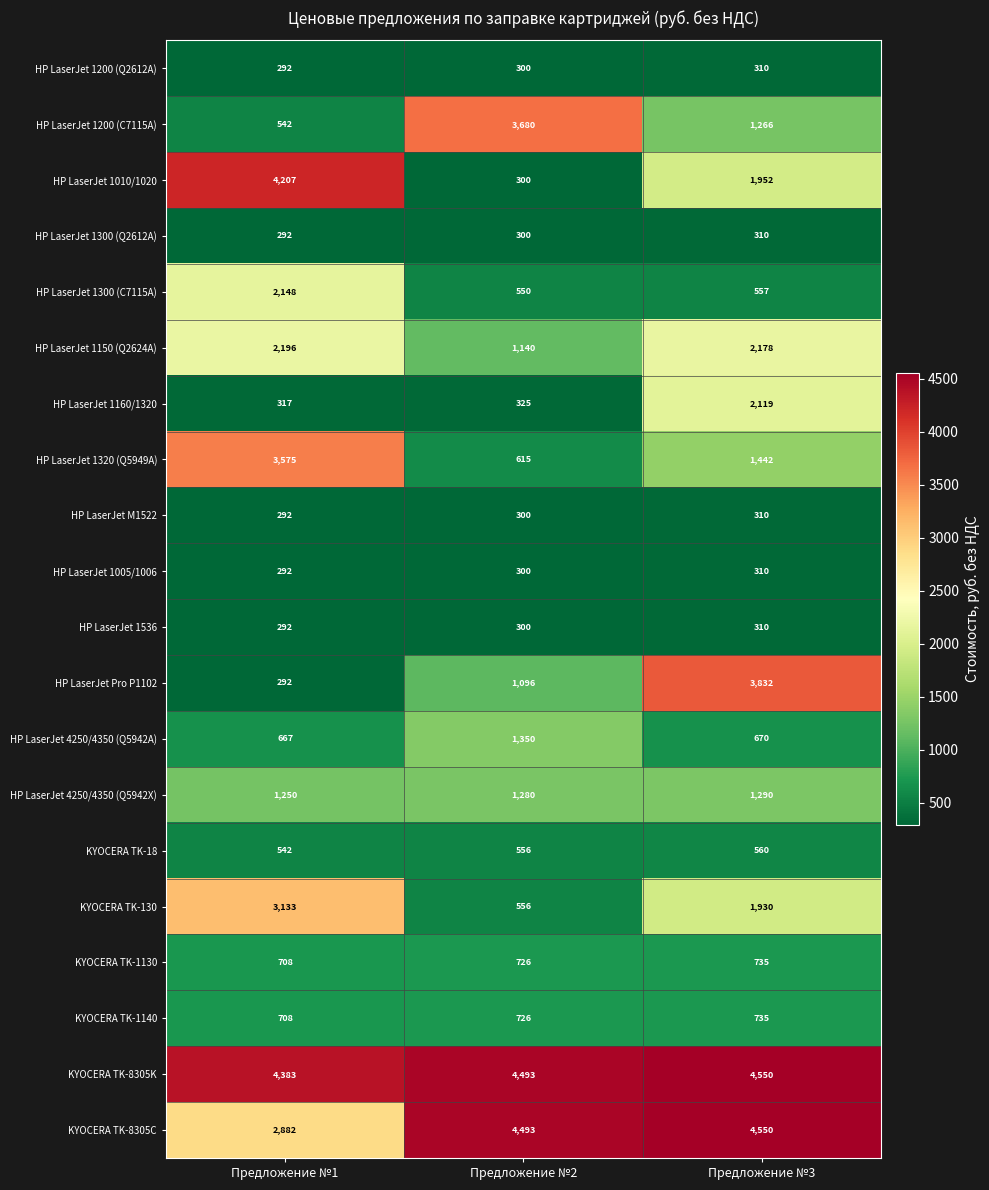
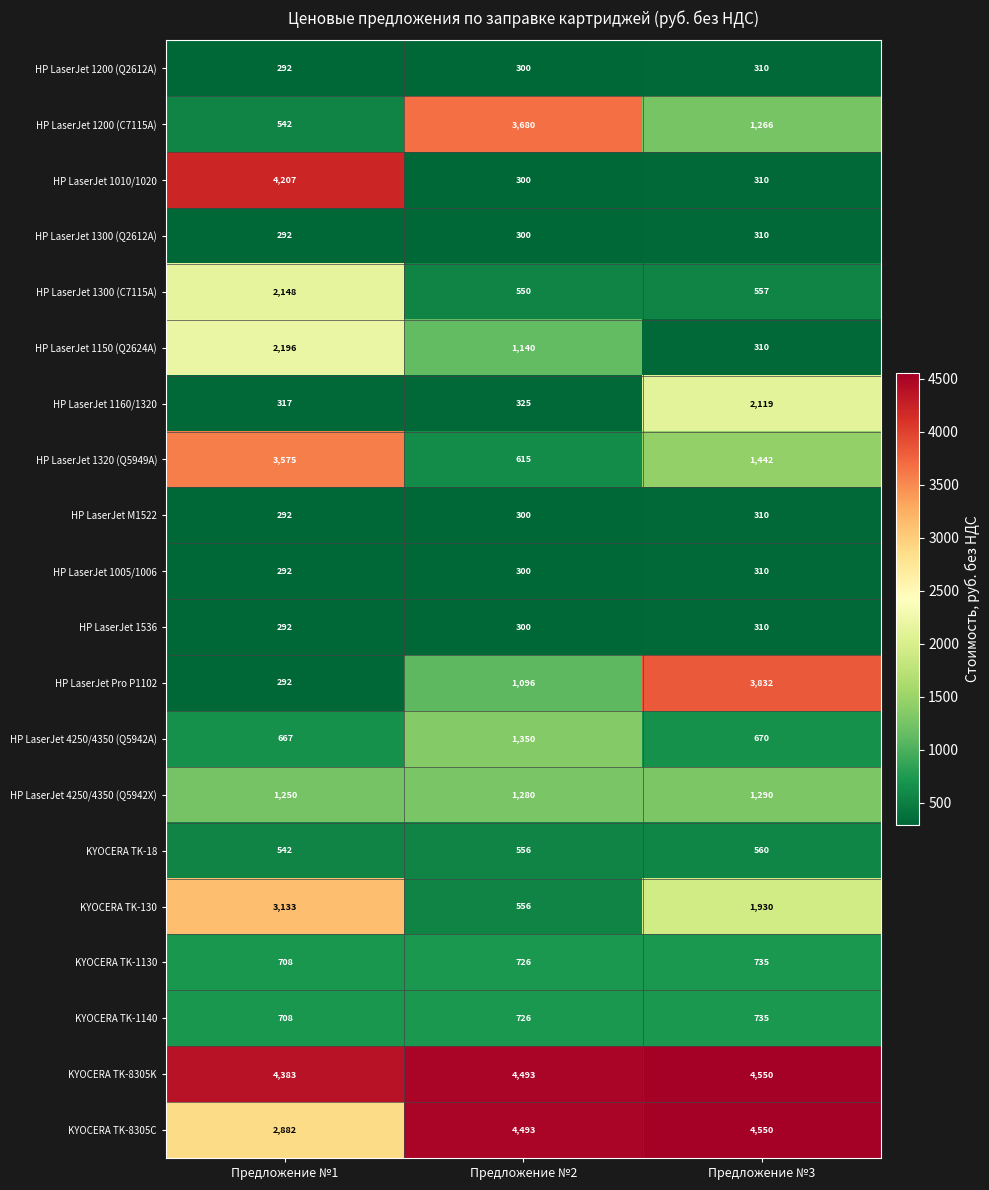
HP LaserJet 1010/1020, Предложение №3: 1,952 -> 310
HP LaserJet 1150 (Q2624A), Предложение №3: 2,178 -> 310
